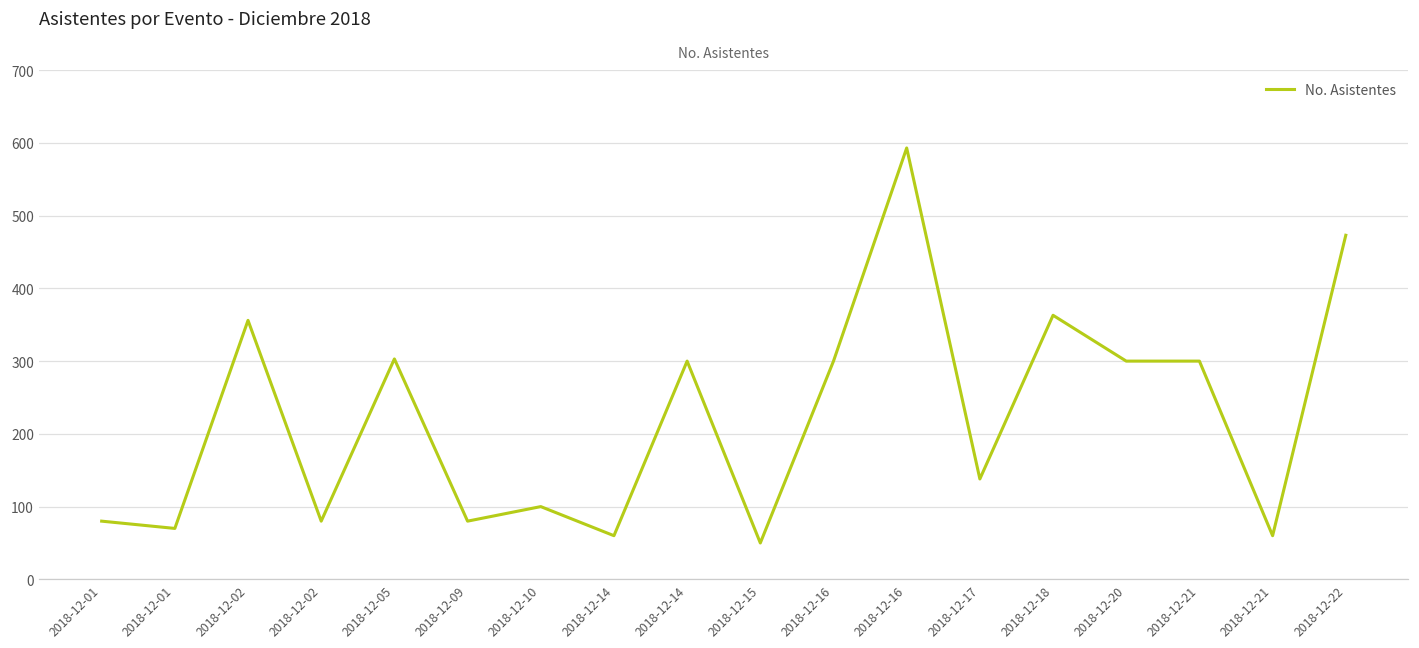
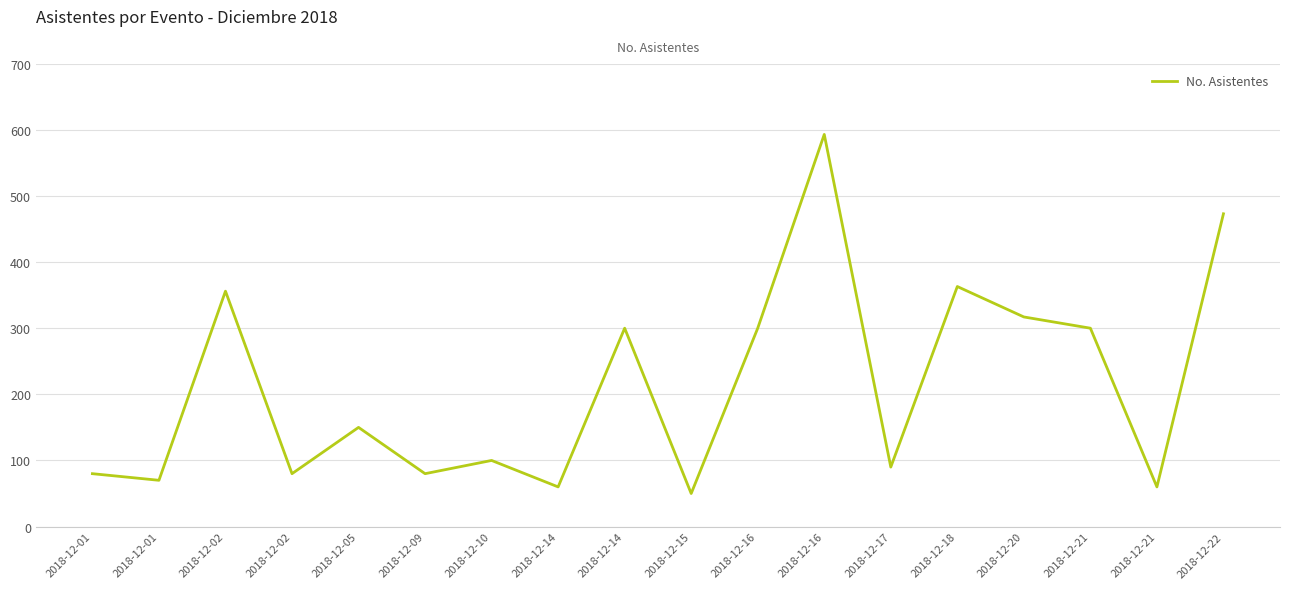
2018-12-05: 300 -> 150
2018-12-17: 140 -> 90
2018-12-20: 300 -> 320
